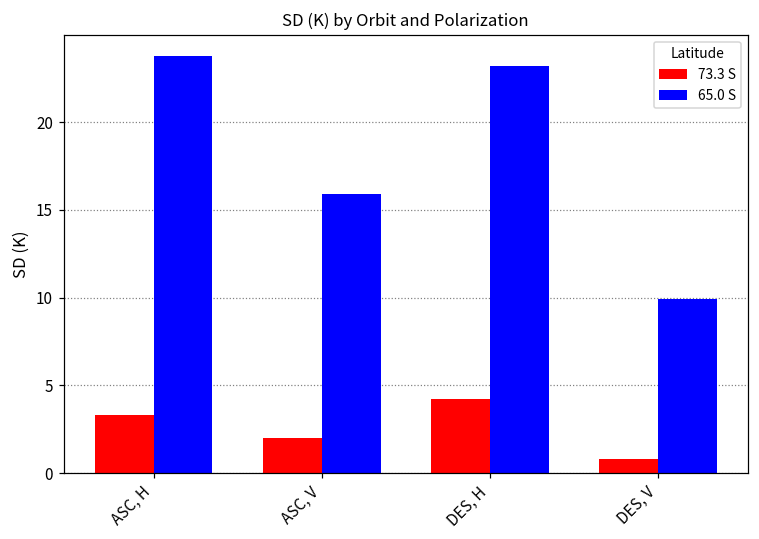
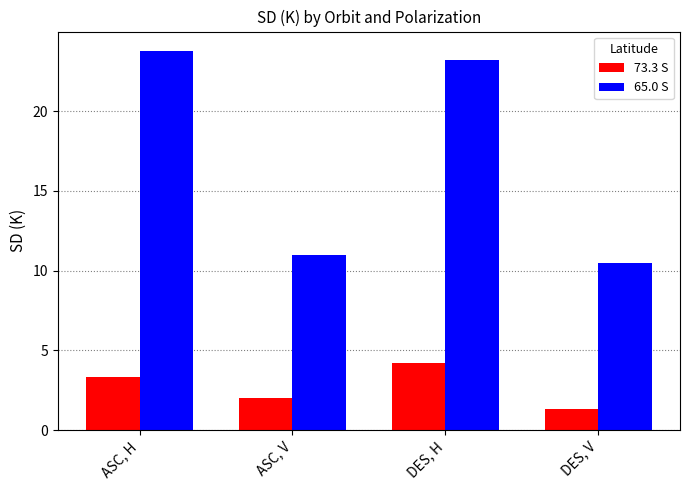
65.0 S, ASC, V: 15.9 -> 11.0
73.3 S, DES, V: 0.8 -> 1.3
65.0 S, DES, V: 9.9 -> 10.5
